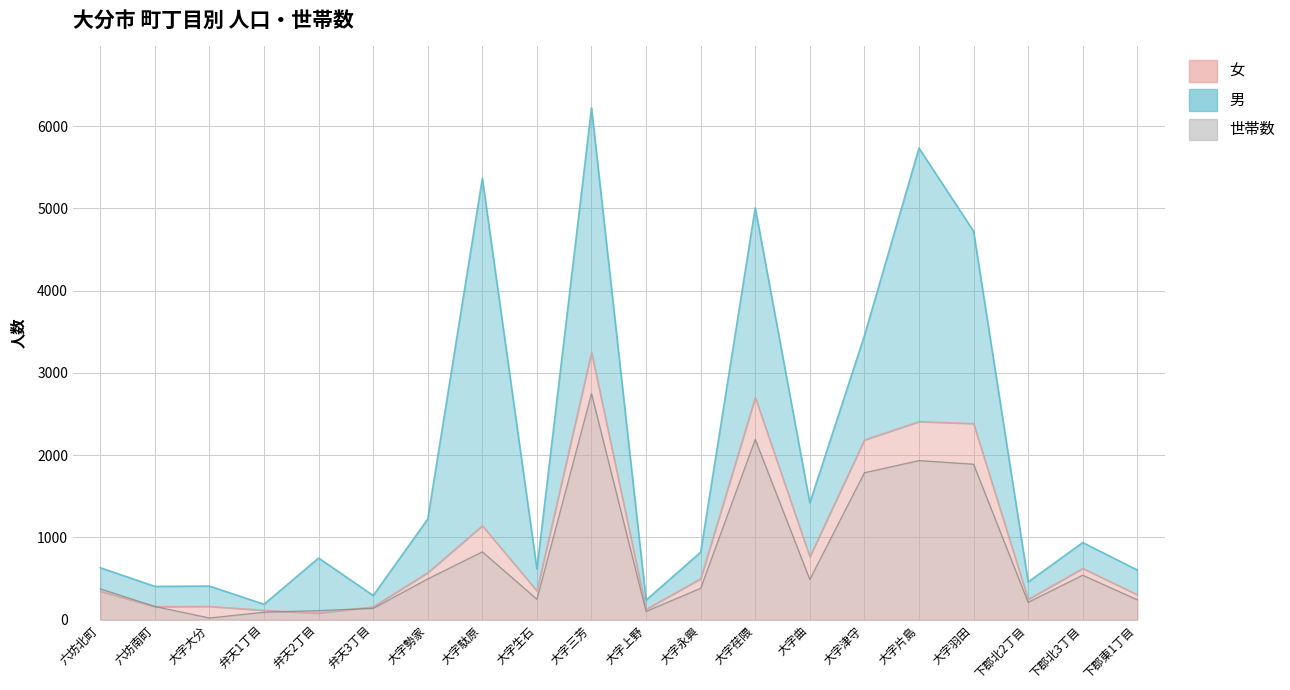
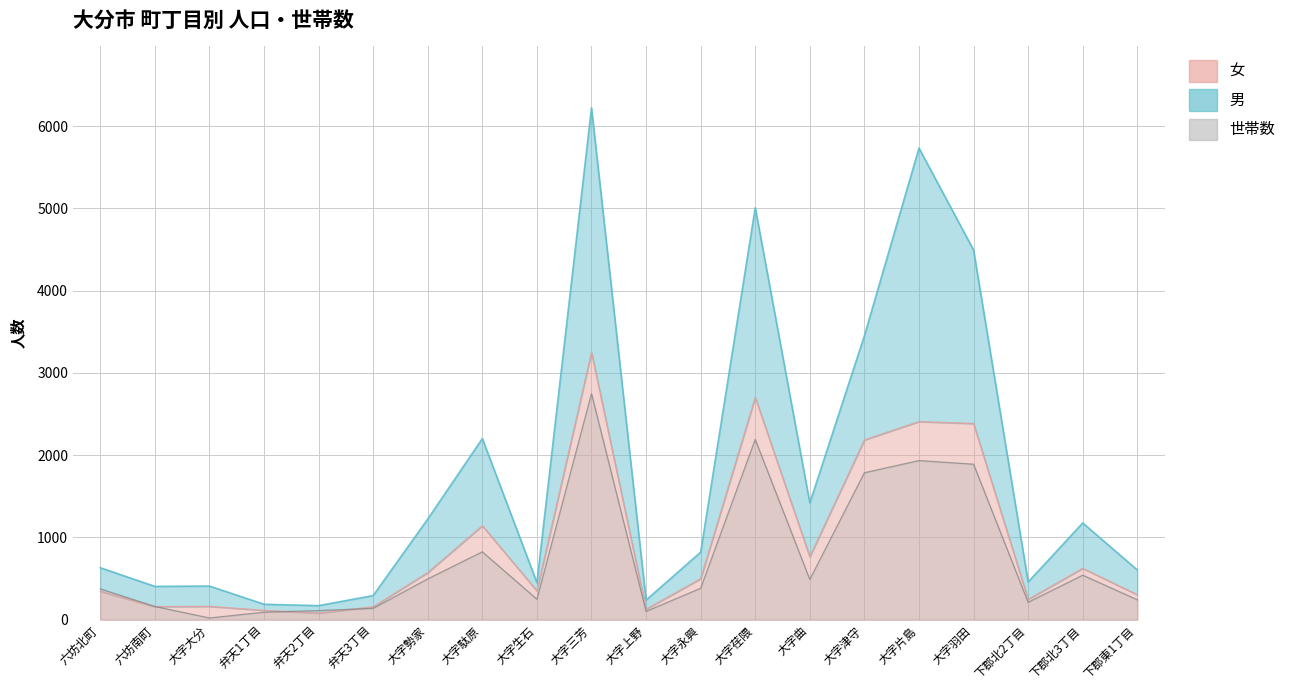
男, 弁天2丁目: 700 -> 100
男, 大字駄原: 4200 -> 1100
男, 大字生石: 300 -> 100
男, 大字羽田: 2300 -> 2100
男, 下郡北3丁目: 300 -> 600
